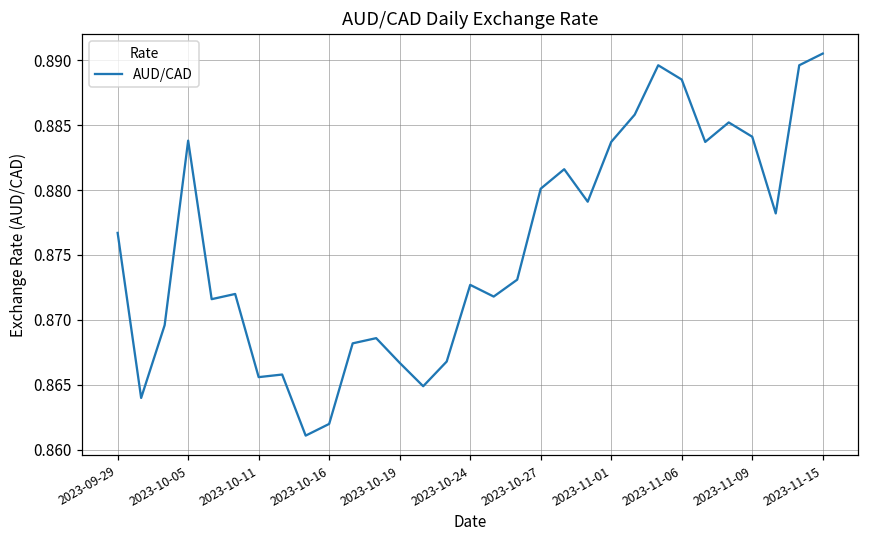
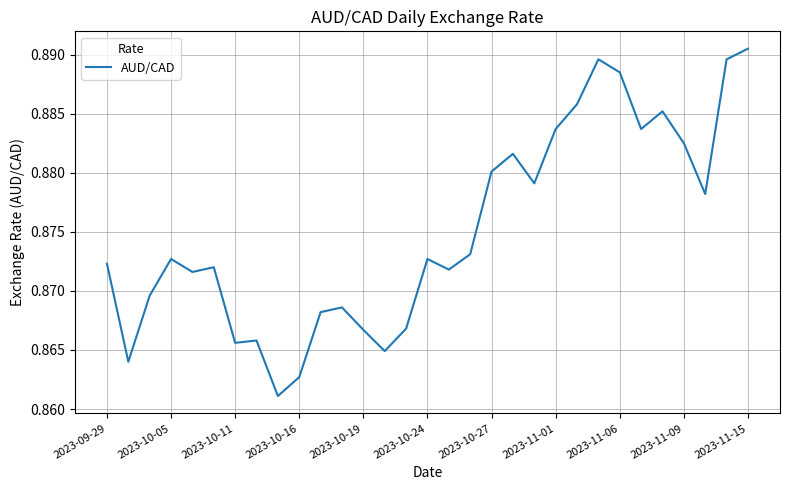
2023-09-29: 0.8767 -> 0.8723
2023-10-05: 0.8838 -> 0.8727
2023-10-16: 0.8620 -> 0.8627
2023-11-09: 0.8841 -> 0.8825
